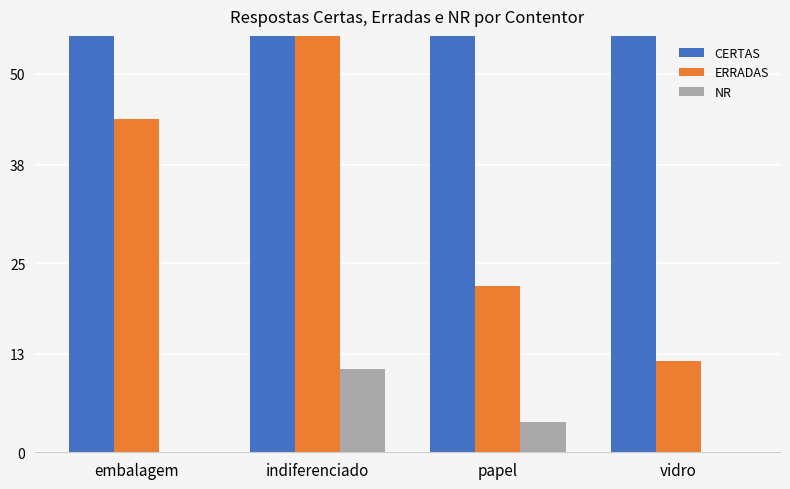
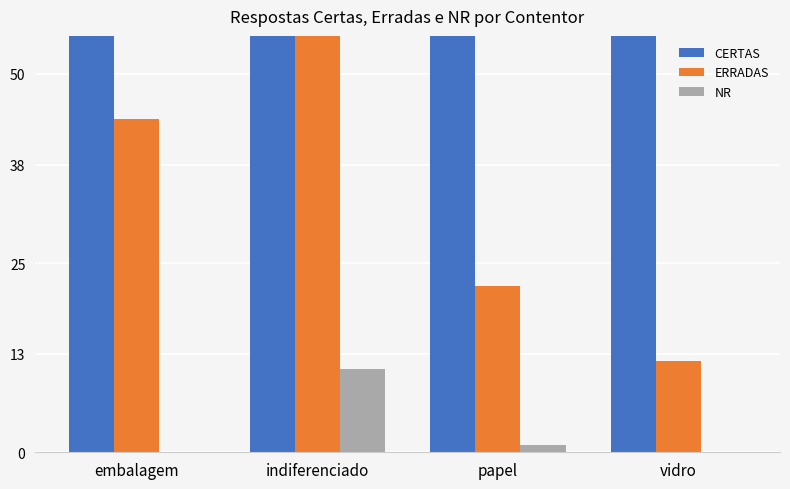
NR, papel: 4 -> 1
